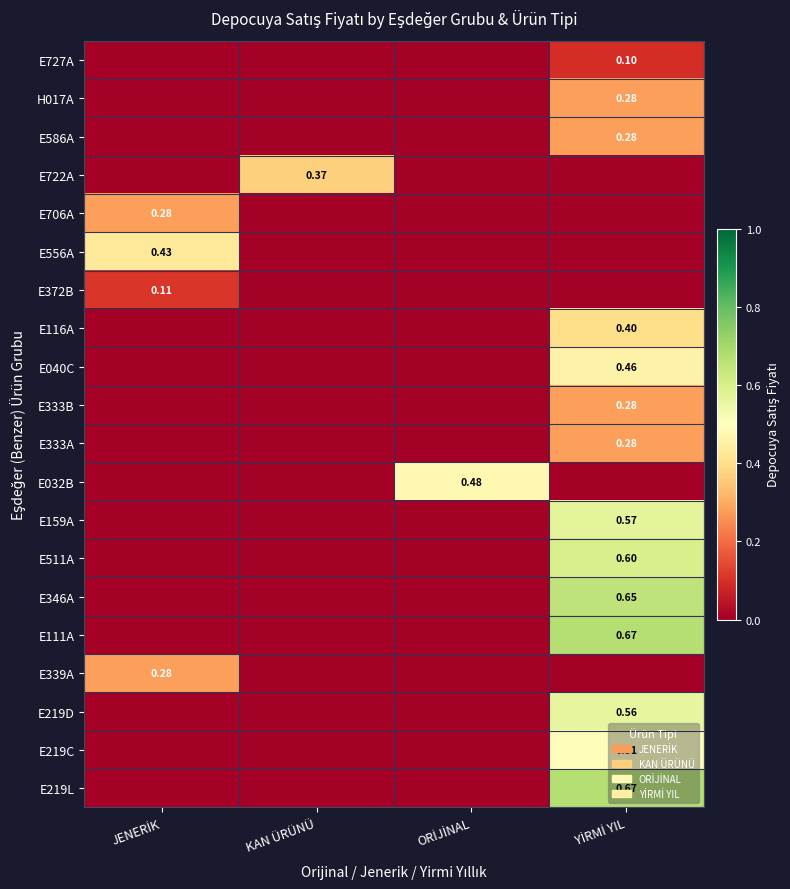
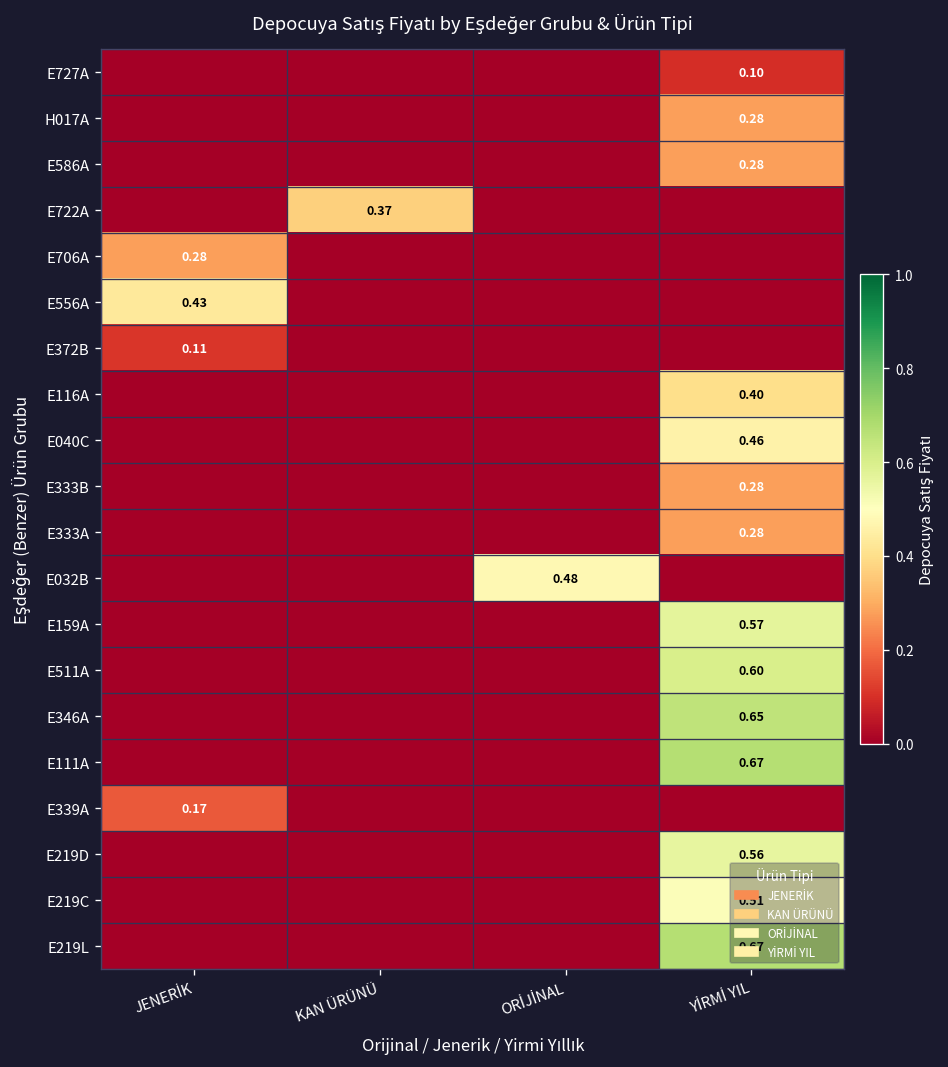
E339A, JENERİK: 0.28 -> 0.17
